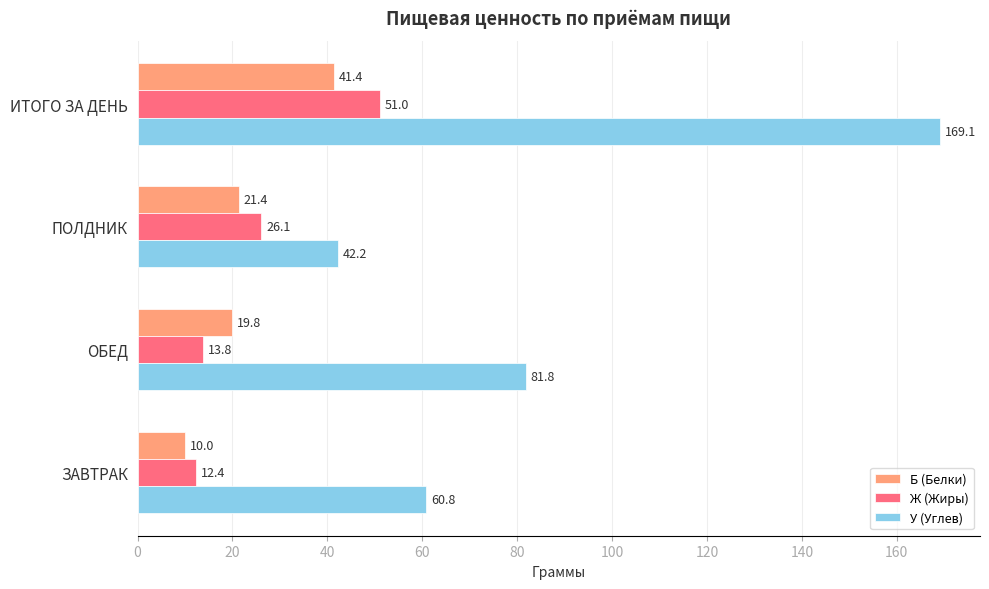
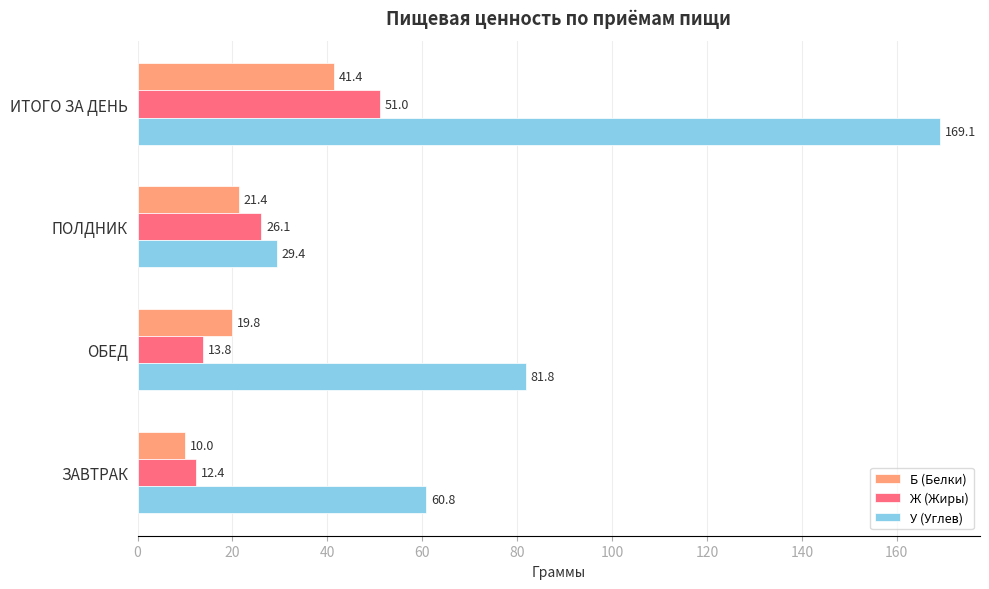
У (Углев), ПОЛДНИК: 42.2 -> 29.4
